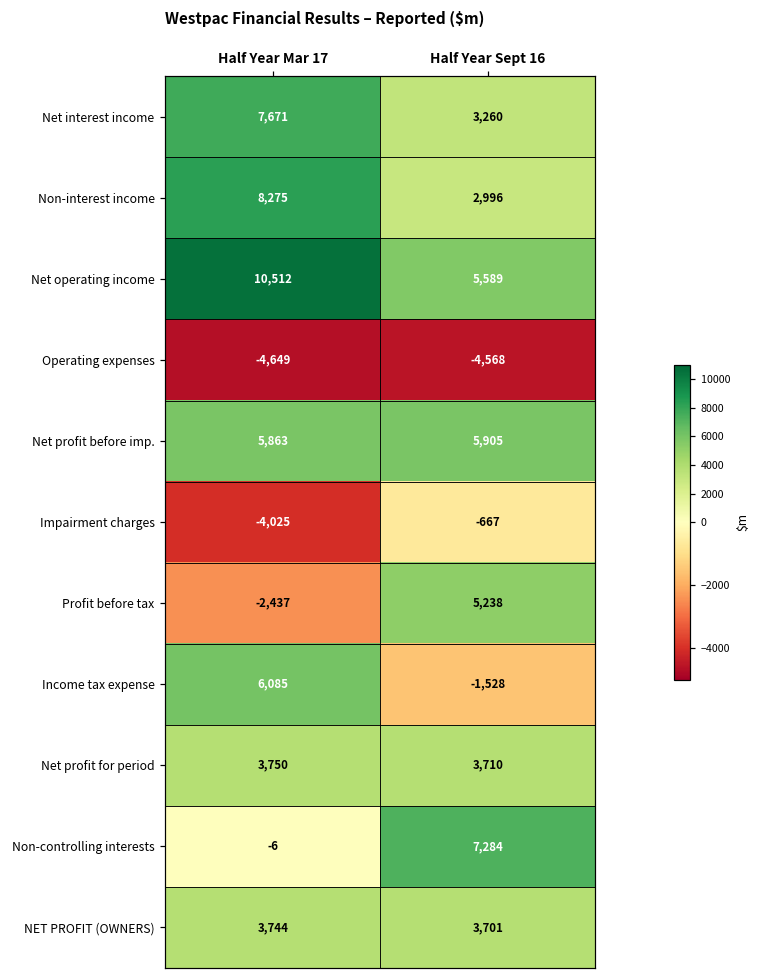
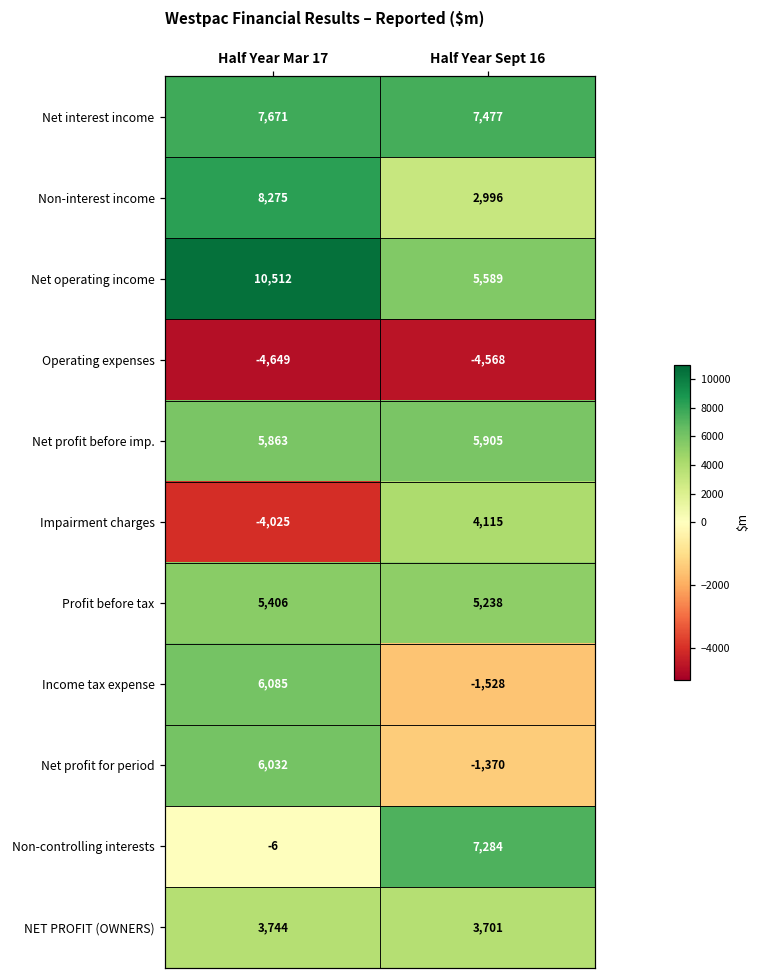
Net interest income, Half Year Sept 16: 3,260 -> 7,477
Impairment charges, Half Year Sept 16: -667 -> 4,115
Profit before tax, Half Year Mar 17: -2,437 -> 5,406
Net profit for period, Half Year Mar 17: 3,750 -> 6,032
Net profit for period, Half Year Sept 16: 3,710 -> -1,370
